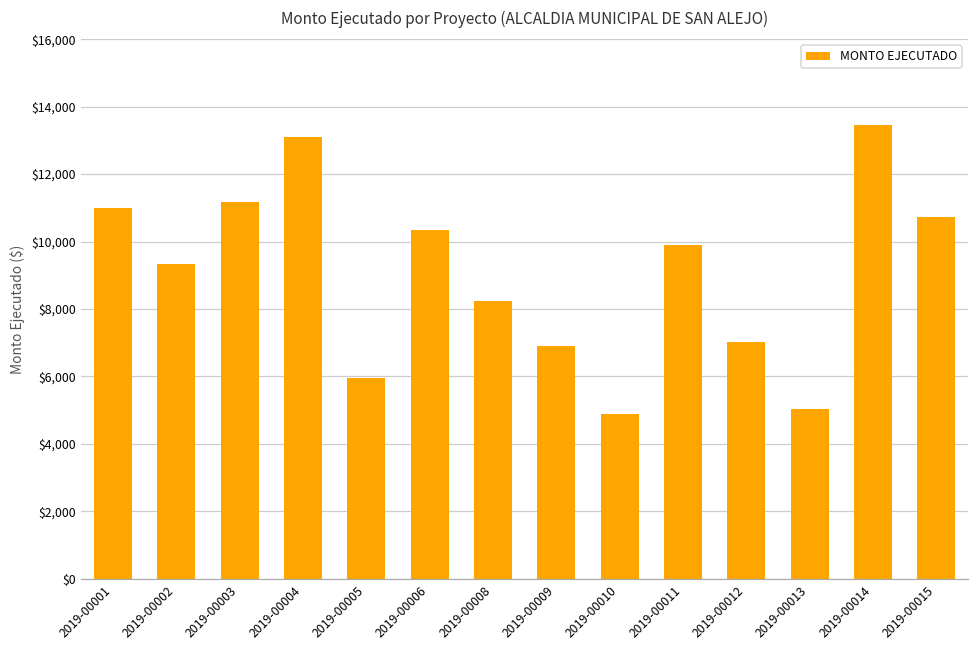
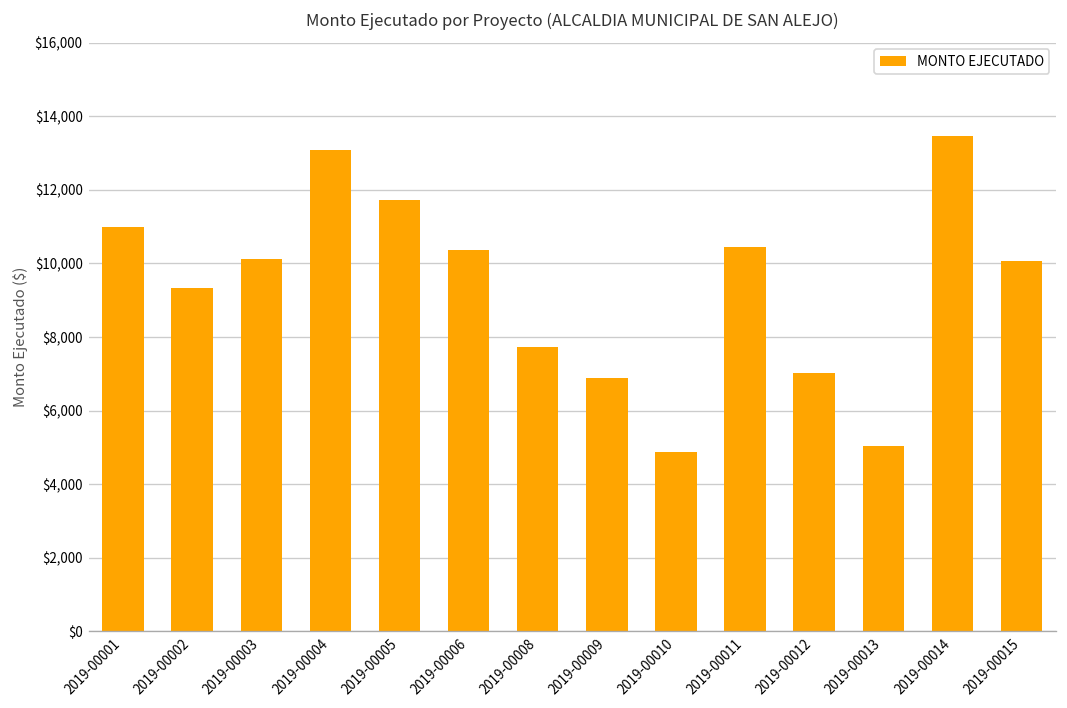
2019-00003: $11,200 -> $10,100
2019-00005: $5,900 -> $11,700
2019-00008: $8,300 -> $7,700
2019-00011: $9,900 -> $10,400
2019-00015: $10,700 -> $10,100
